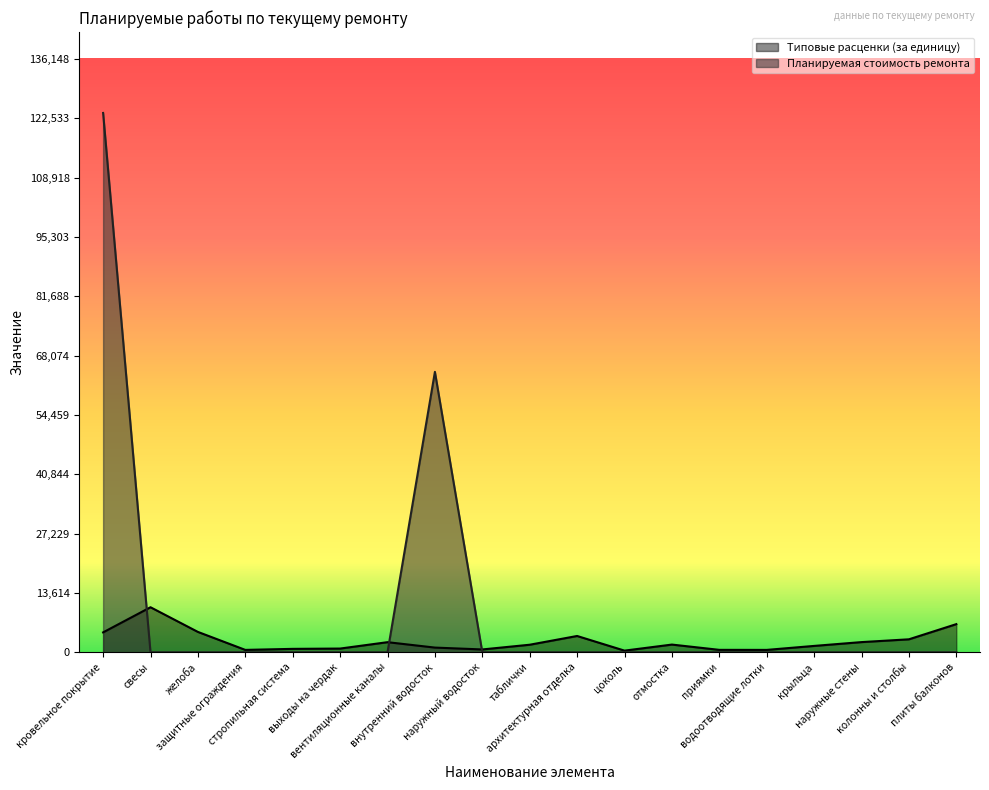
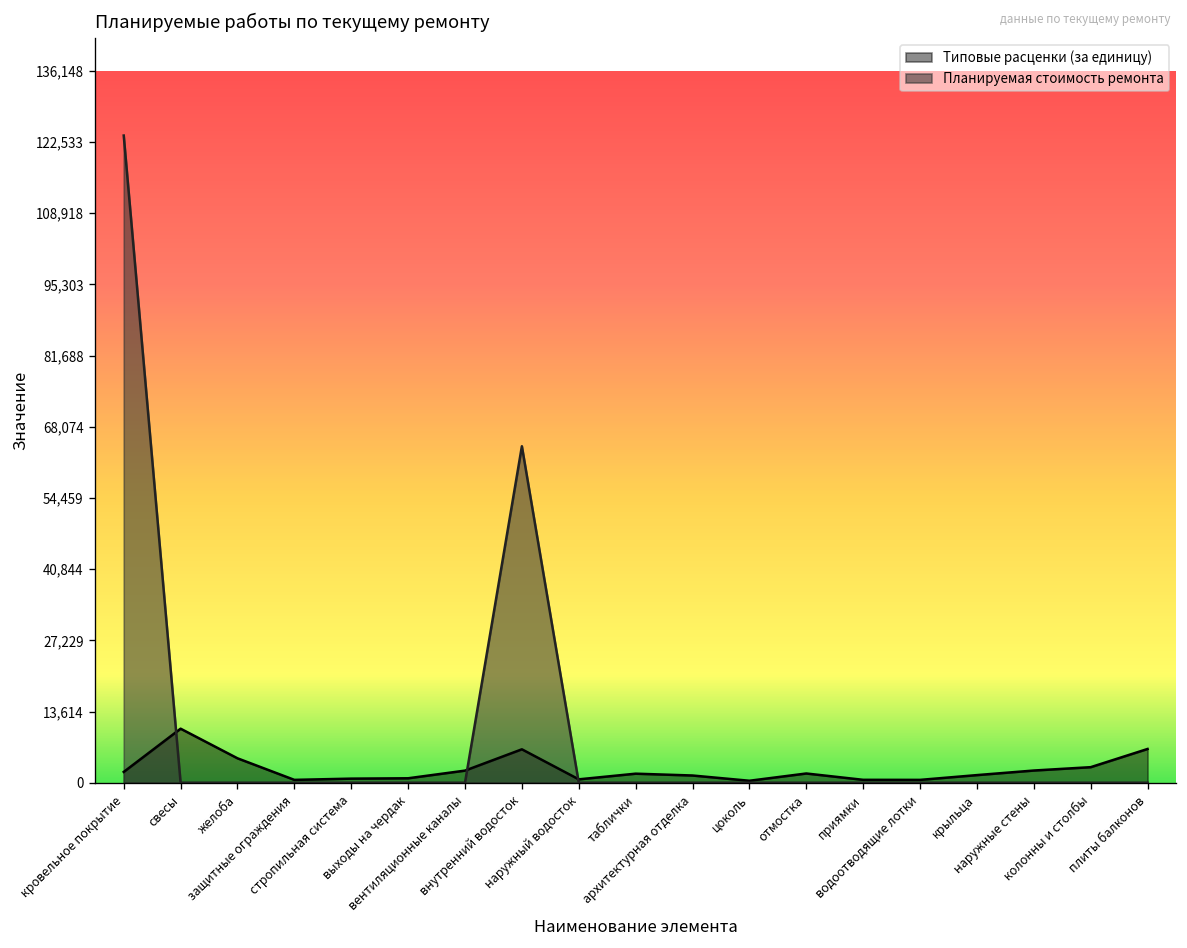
Типовые расценки (за единицу), кровельное покрытие: 5,000 -> 2,000
Типовые расценки (за единицу), внутренний водосток: 1,000 -> 6,000
Типовые расценки (за единицу), архитектурная отделка: 4,000 -> 1,000
